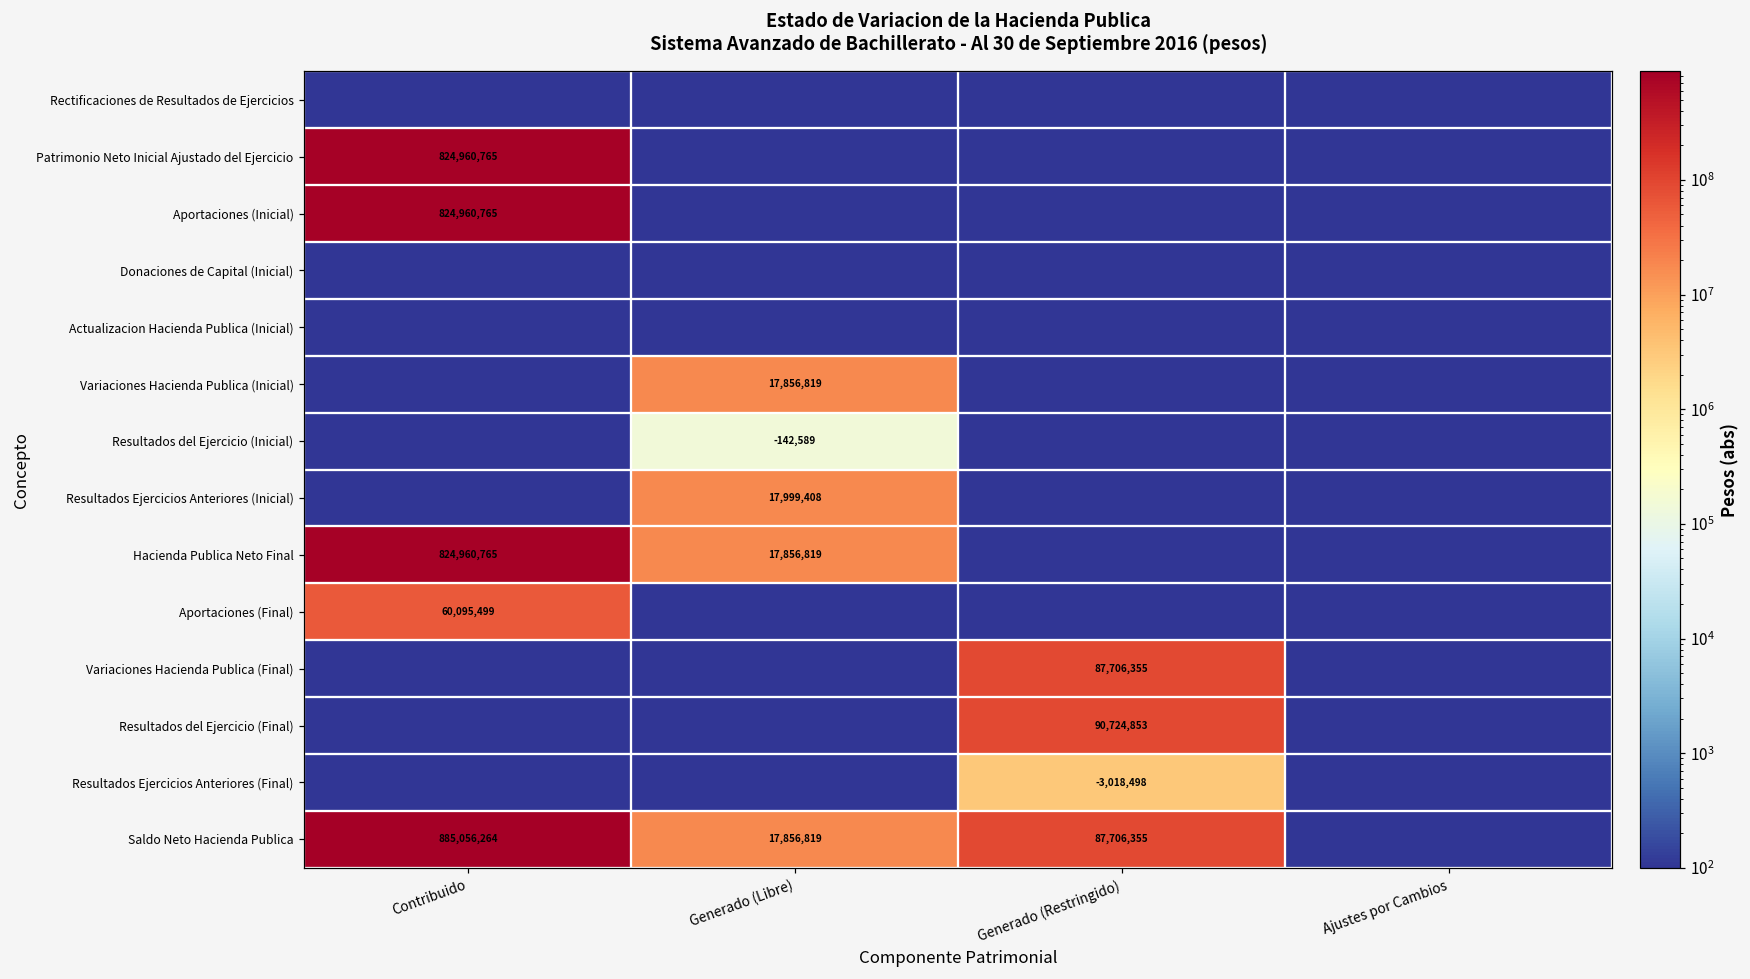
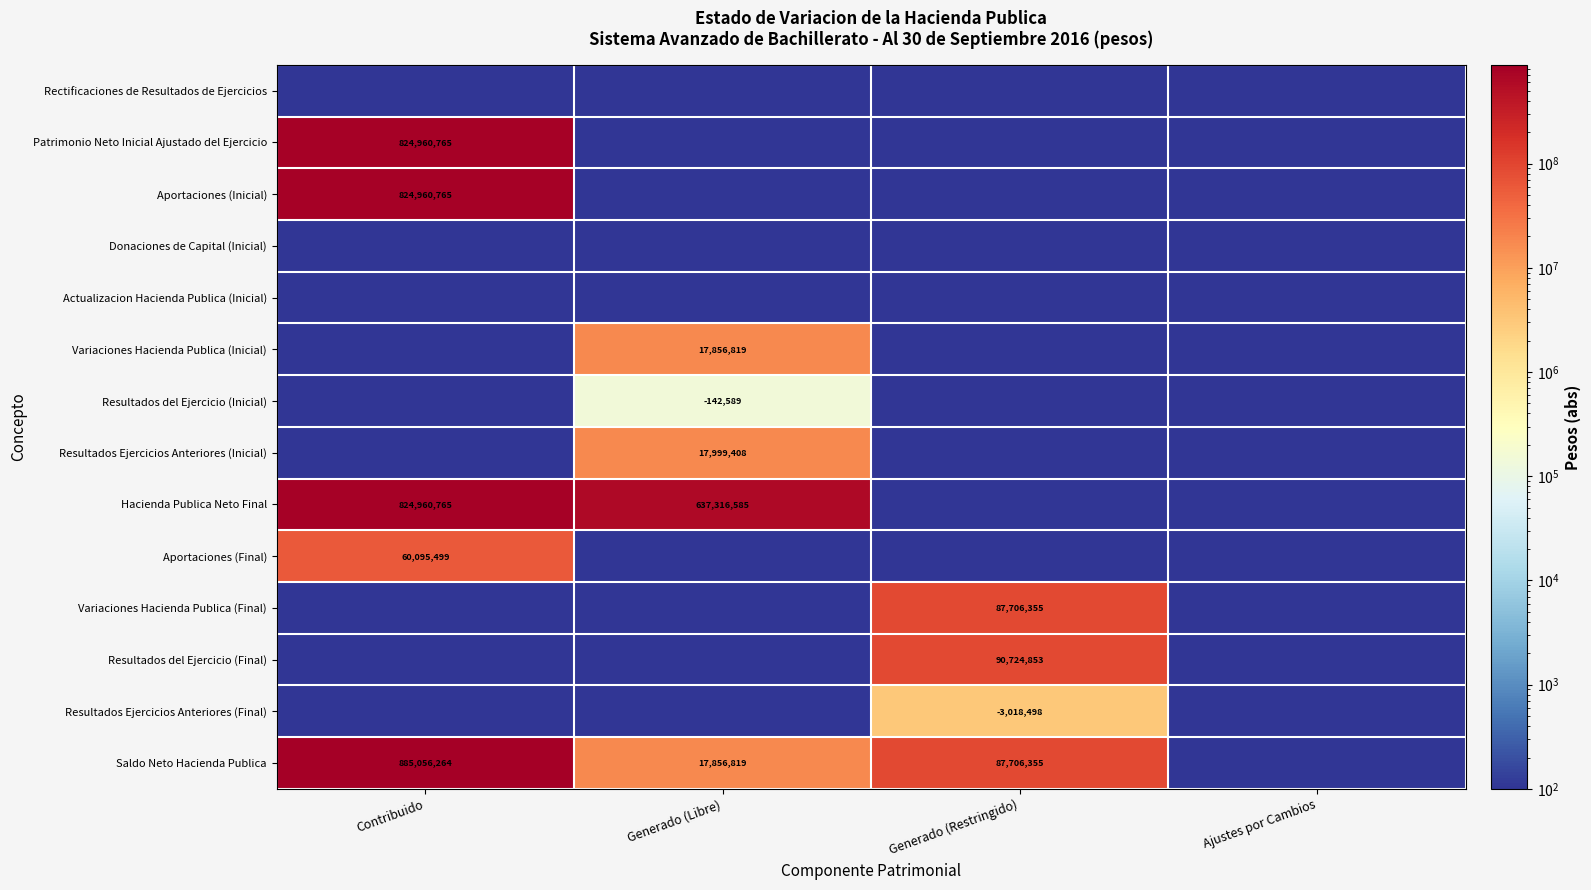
Hacienda Publica Neto Final, Generado (Libre): 17,856,819 -> 637,316,585
